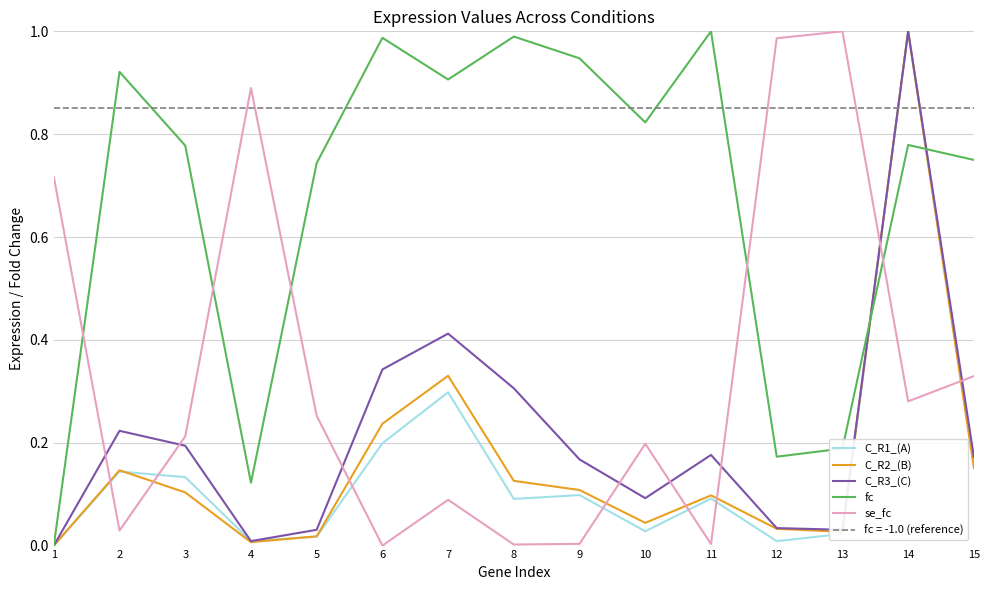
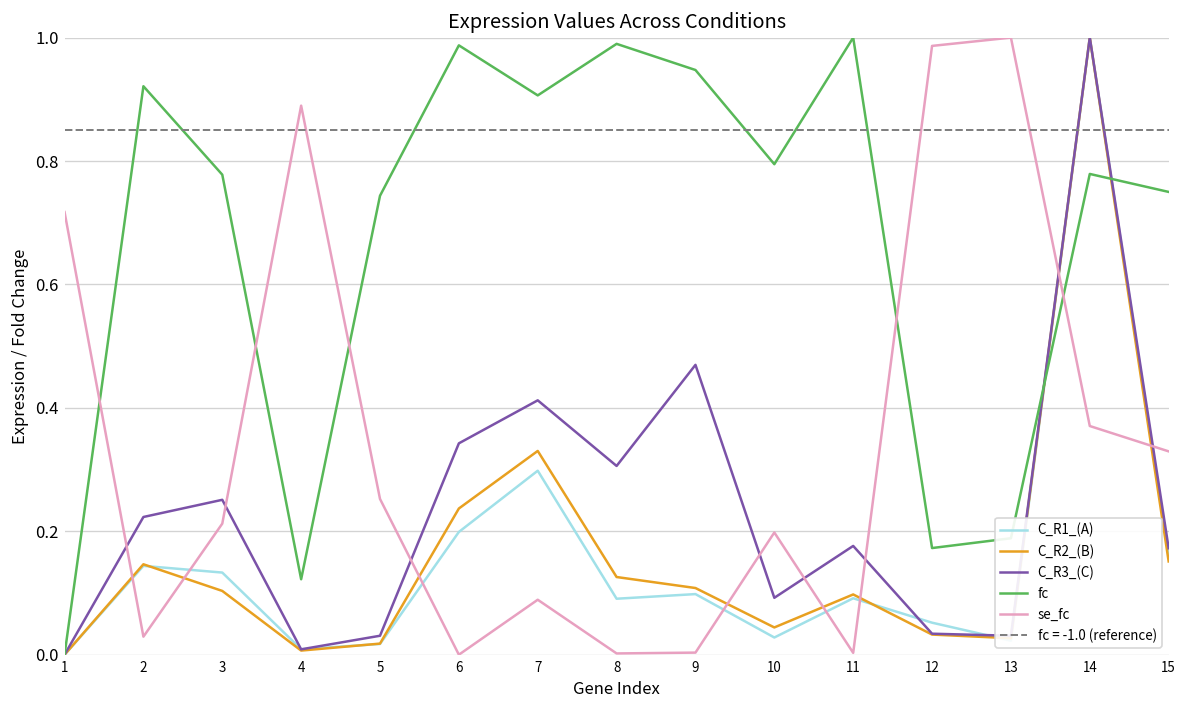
C_R3_(C), 3: 0.19 -> 0.25
C_R3_(C), 9: 0.17 -> 0.47
fc, 10: 0.82 -> 0.79
C_R1_(A), 12: 0.01 -> 0.05
se_fc, 14: 0.28 -> 0.37
